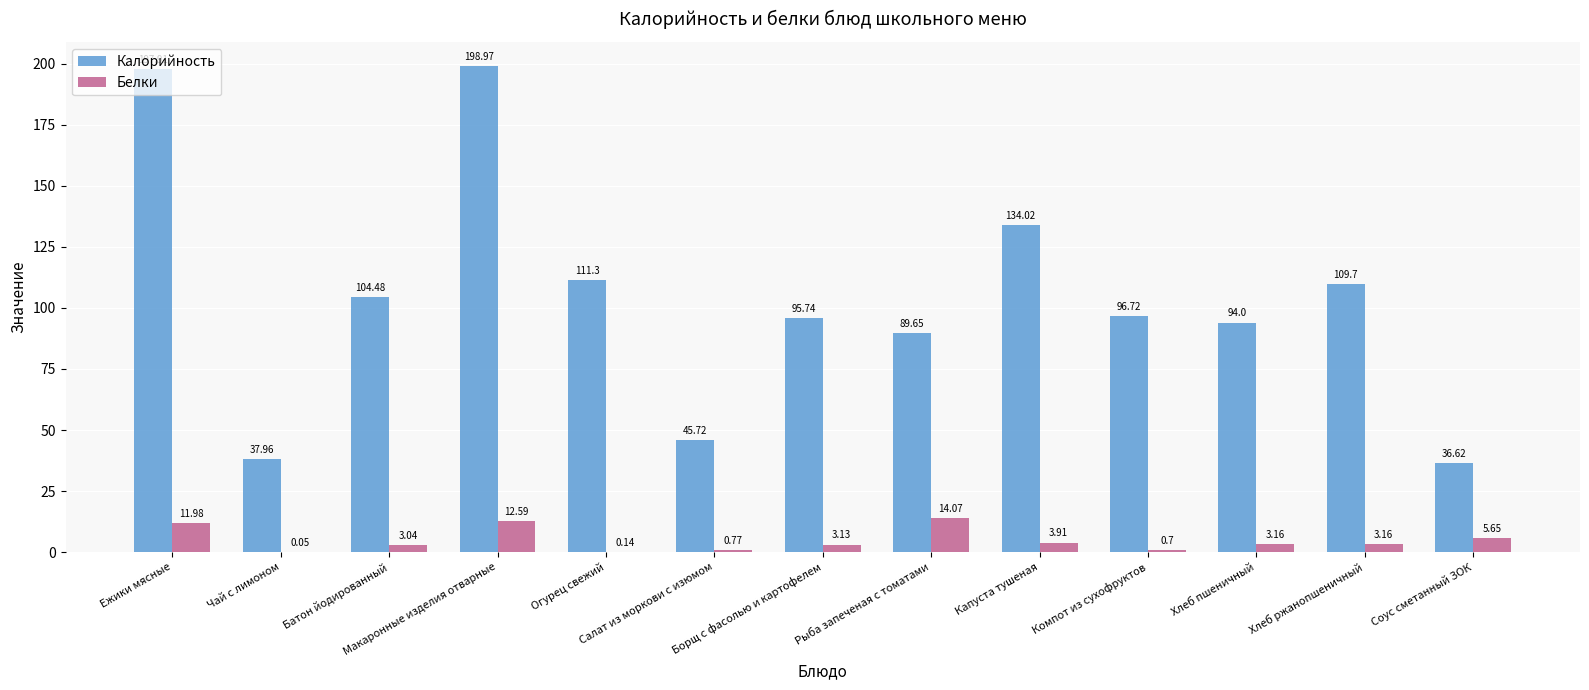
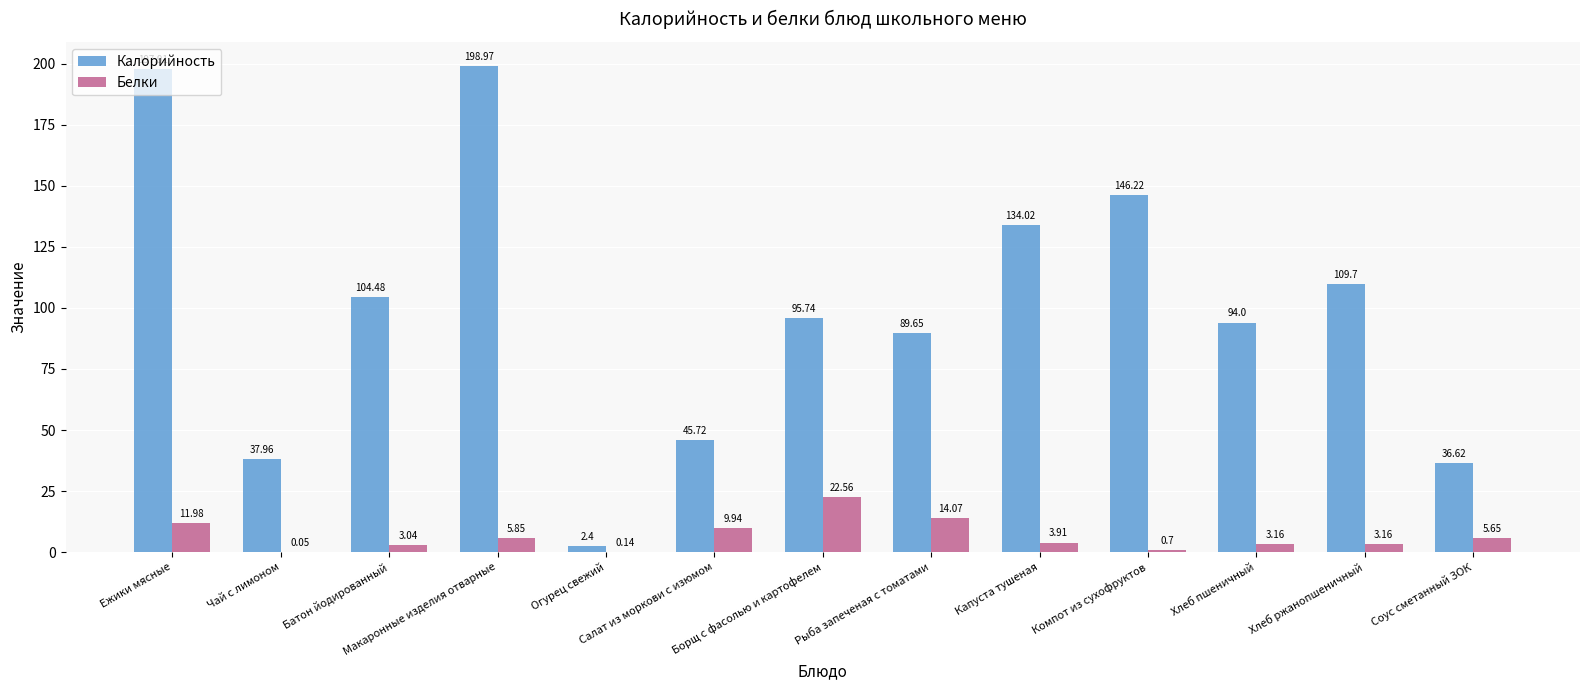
Белки, Макаронные изделия отварные: 12.59 -> 5.85
Калорийность, Огурец свежий: 111.3 -> 2.4
Белки, Салат из моркови с изюмом: 0.77 -> 9.94
Белки, Борщ с фасолью и картофелем: 3.13 -> 22.56
Калорийность, Компот из сухофруктов: 96.72 -> 146.22
